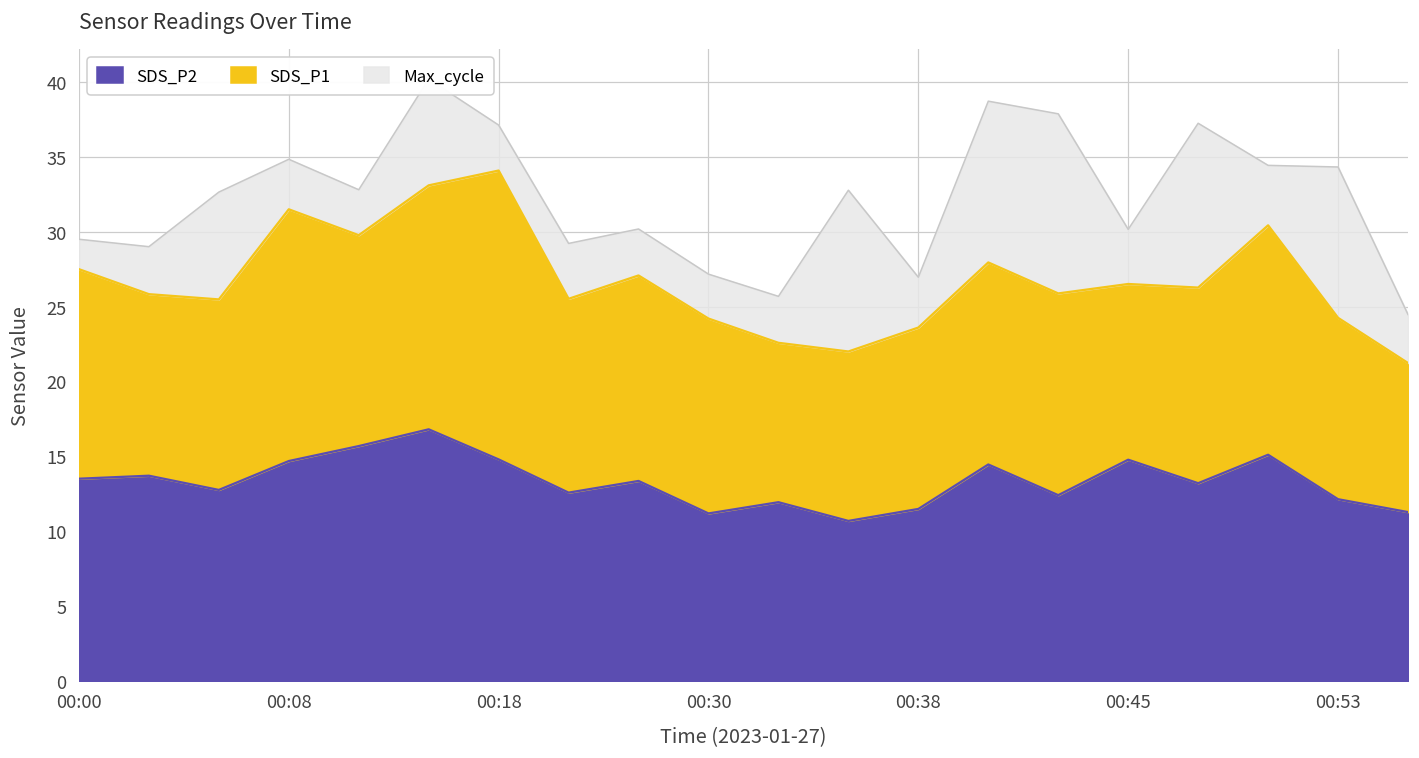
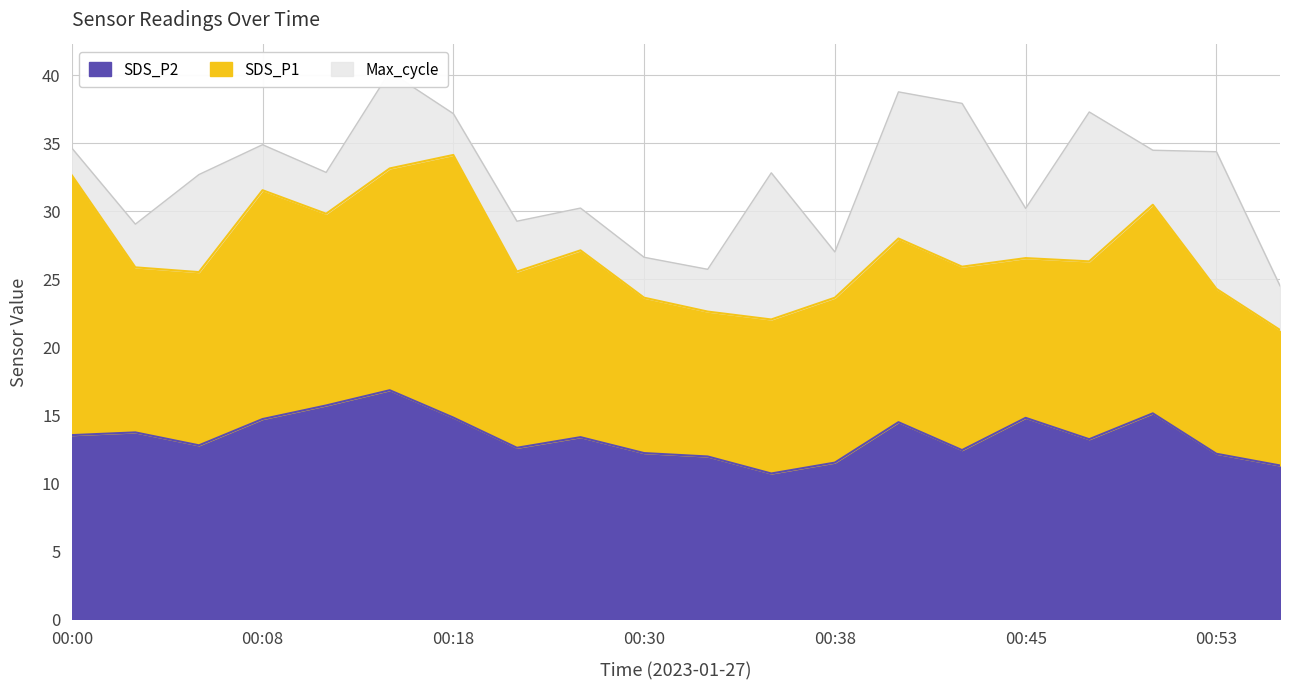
SDS_P1, 00:00: 27.5 -> 32.6
SDS_P2, 00:30: 11.2 -> 12.2
SDS_P1, 00:30: 24.2 -> 23.6
